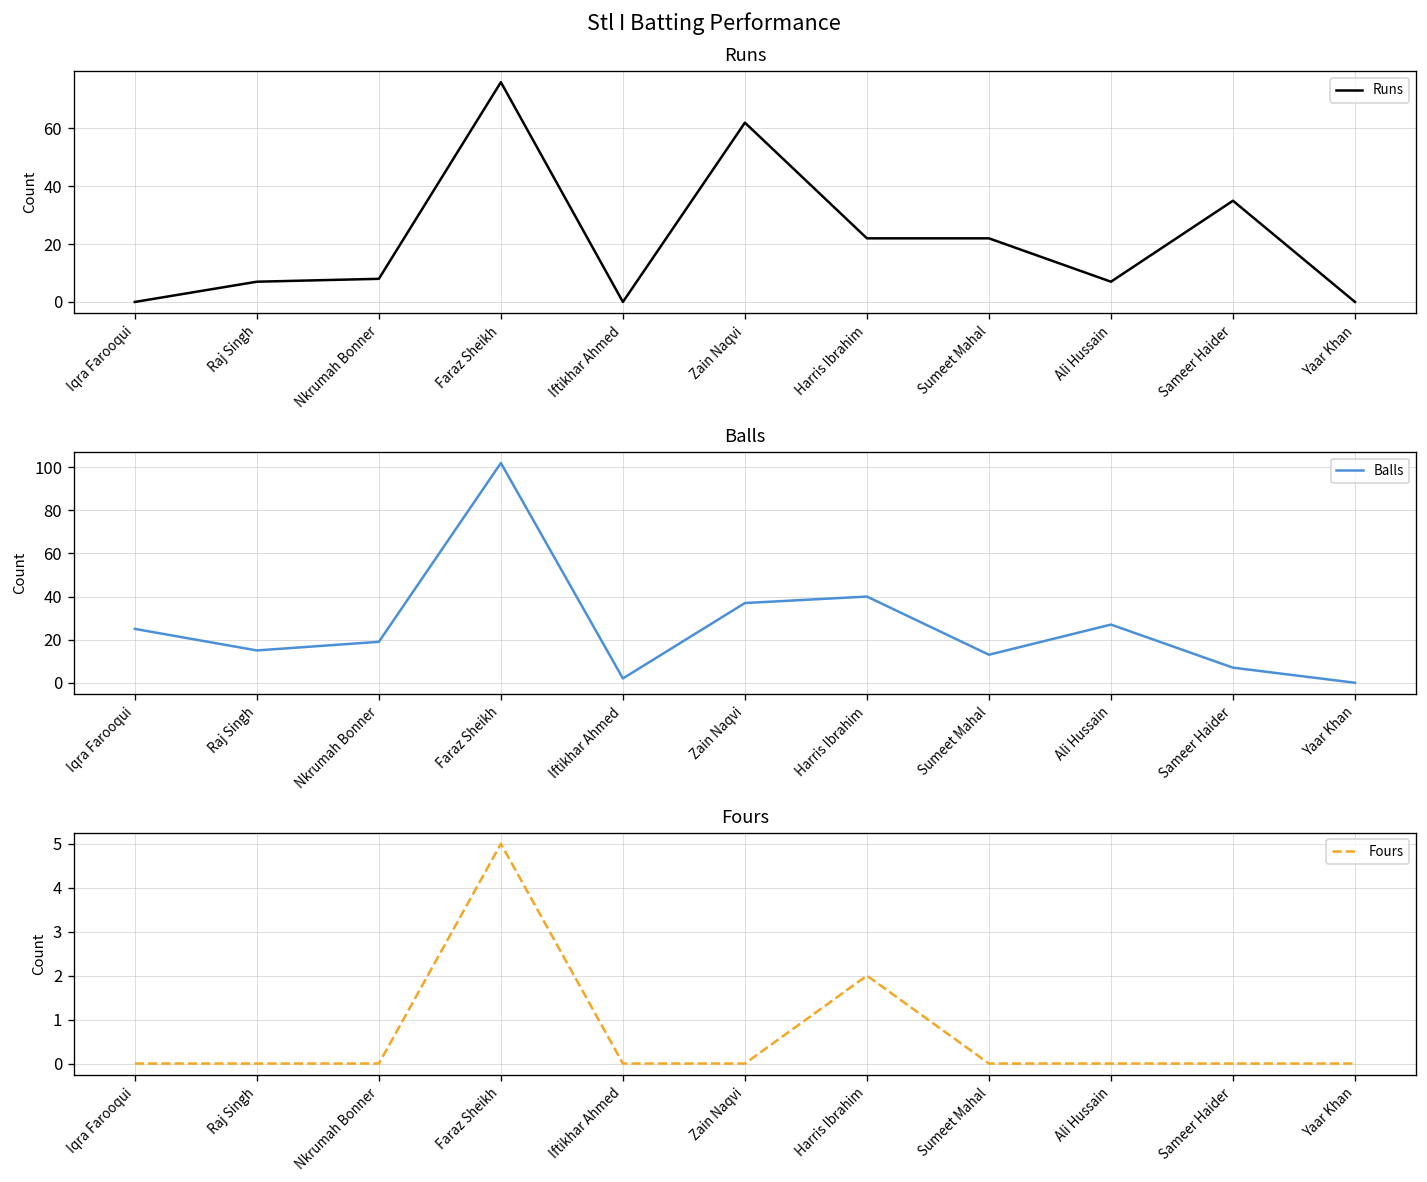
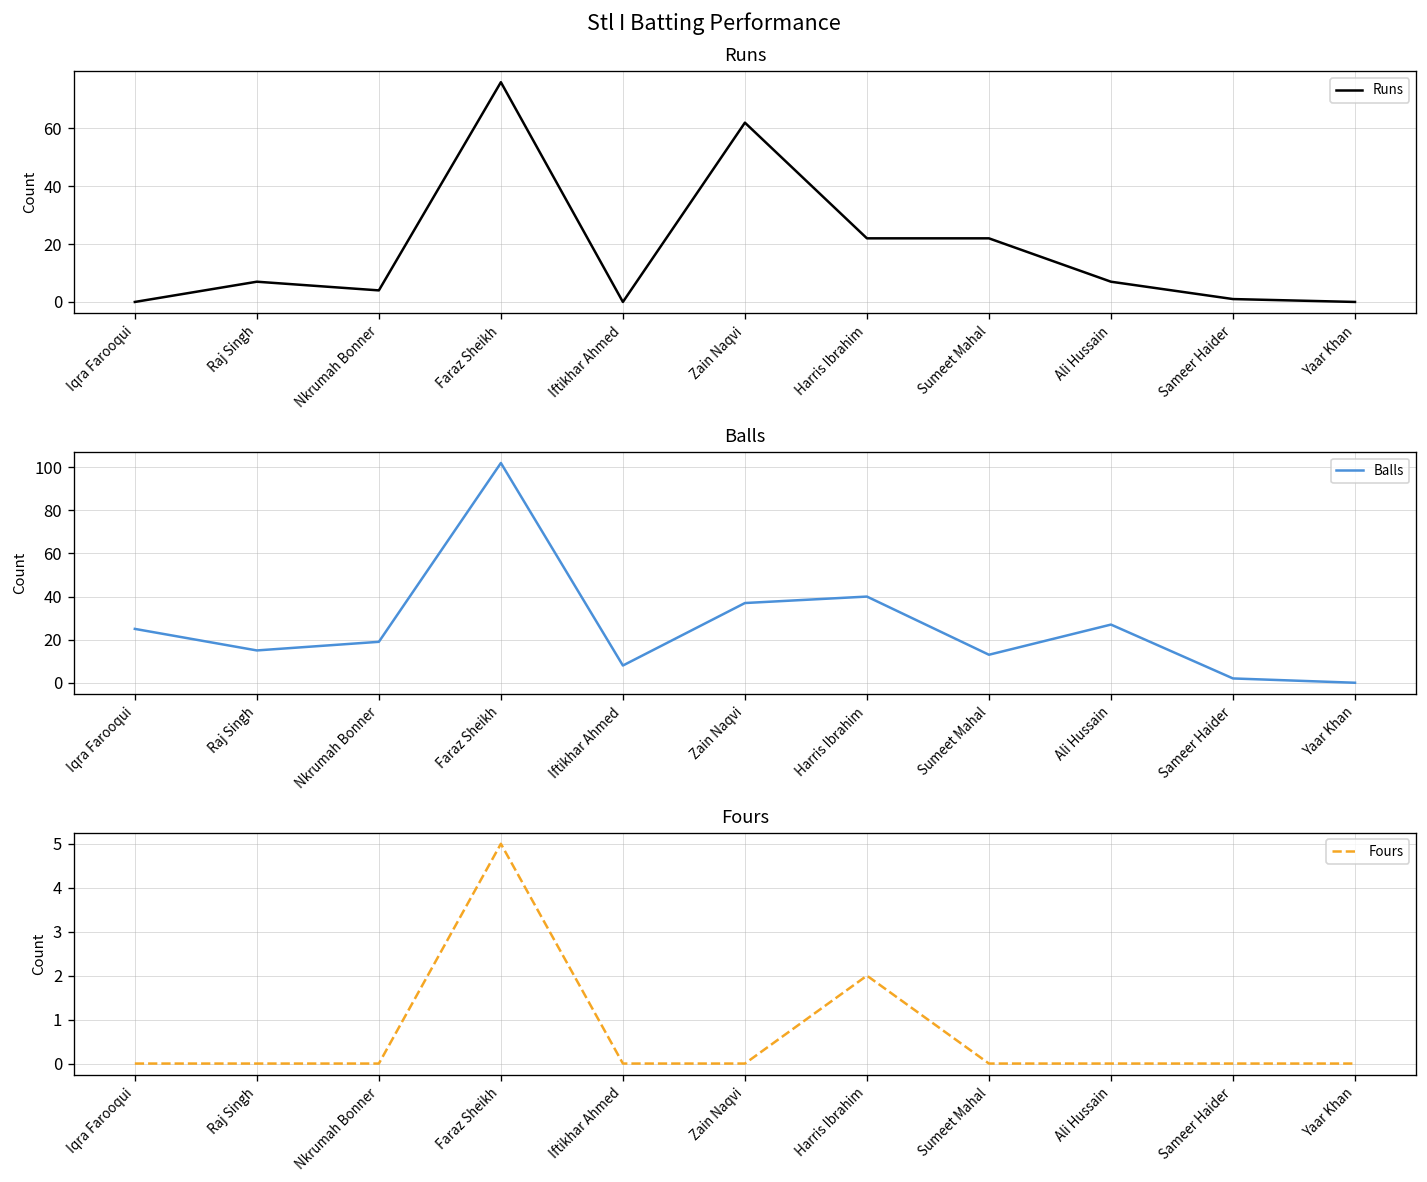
Runs, Nkrumah Bonner: 8 -> 4
Runs, Sameer Haider: 35 -> 1
Balls, Iftikhar Ahmed: 2 -> 8
Balls, Sameer Haider: 7 -> 2
